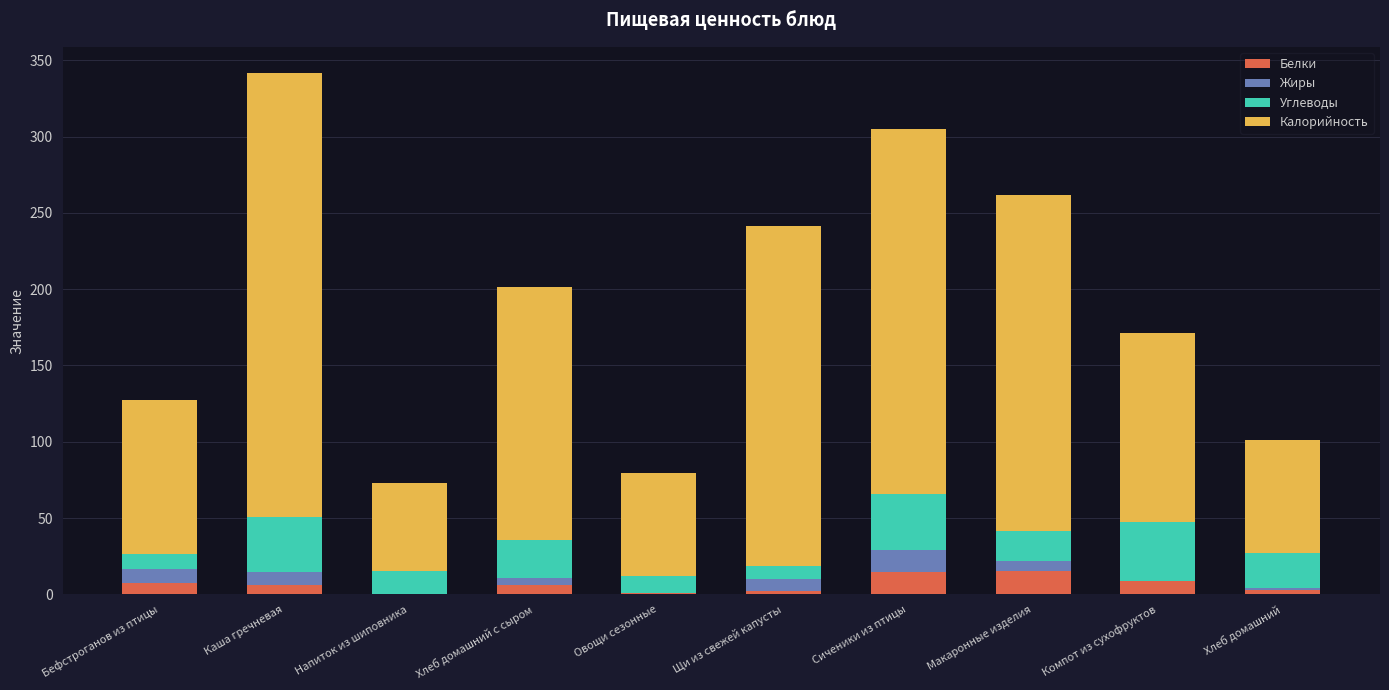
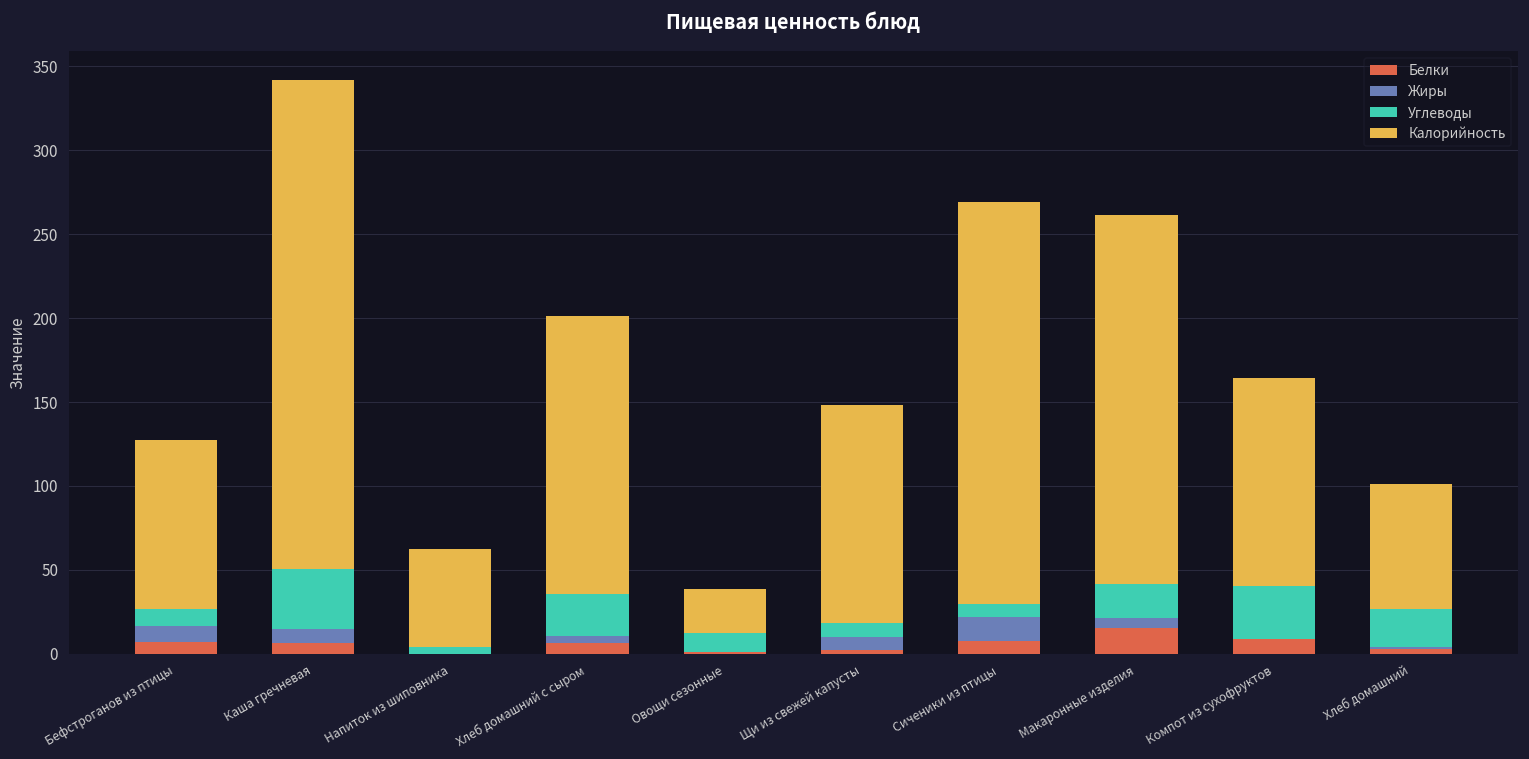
Углеводы, Напиток из шиповника: 15 -> 4
Калорийность, Овощи сезонные: 67 -> 26
Калорийность, Щи из свежей капусты: 223 -> 130
Белки, Сиченики из птицы: 15 -> 8
Углеводы, Сиченики из птицы: 37 -> 8
Углеводы, Компот из сухофруктов: 39 -> 31
